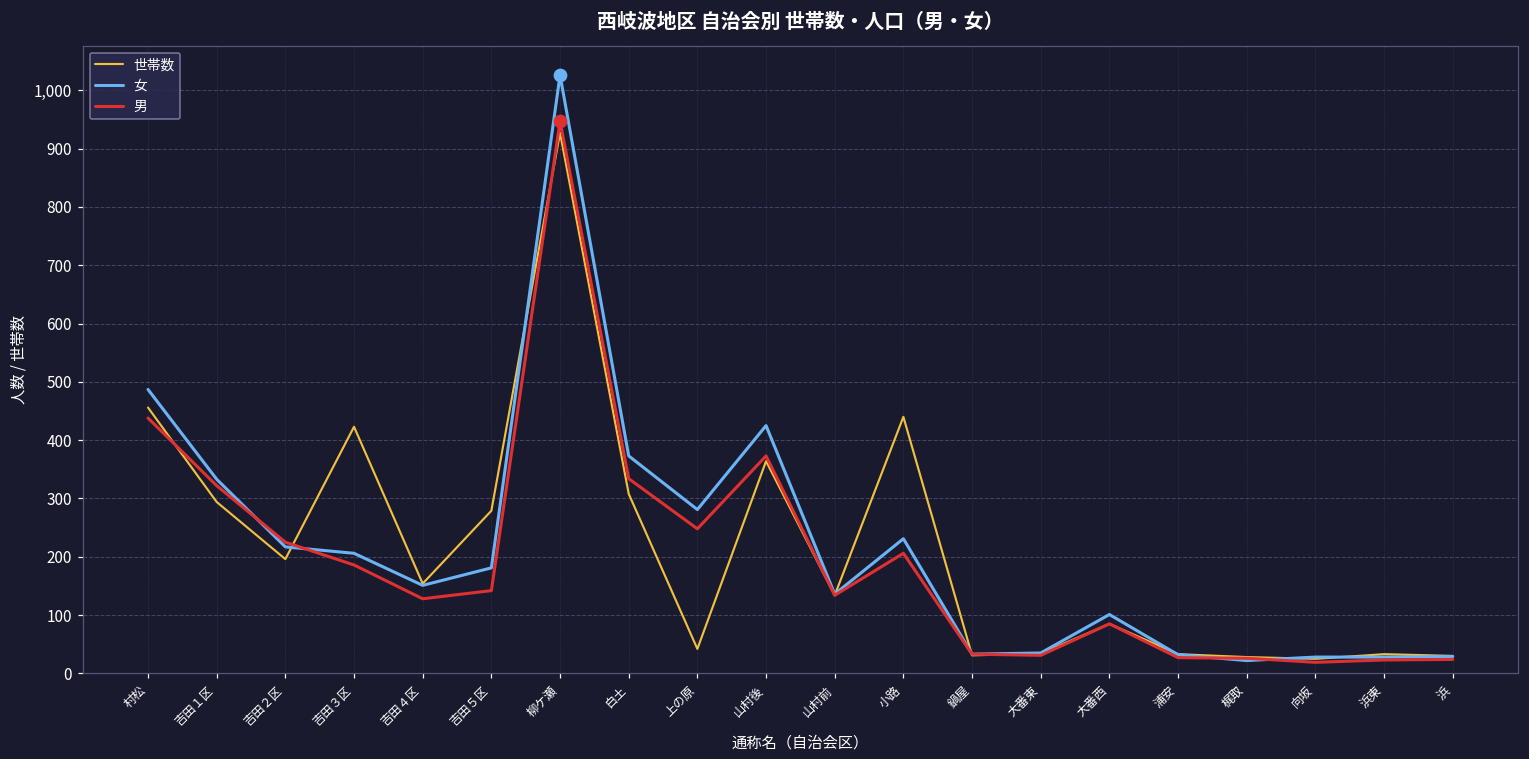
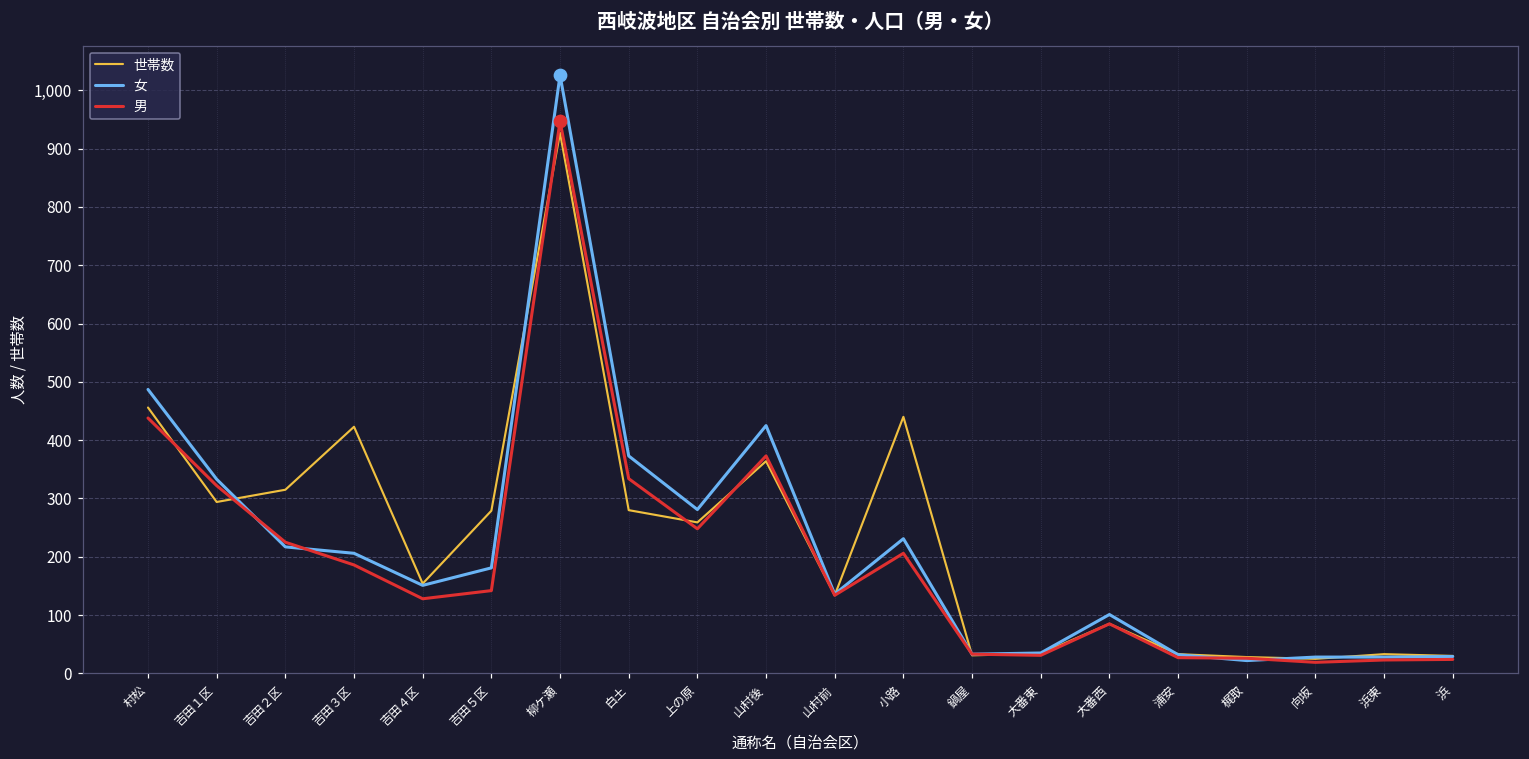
世帯数, 吉田２区: 200 -> 320
世帯数, 白土: 310 -> 280
世帯数, 上の原: 40 -> 260
